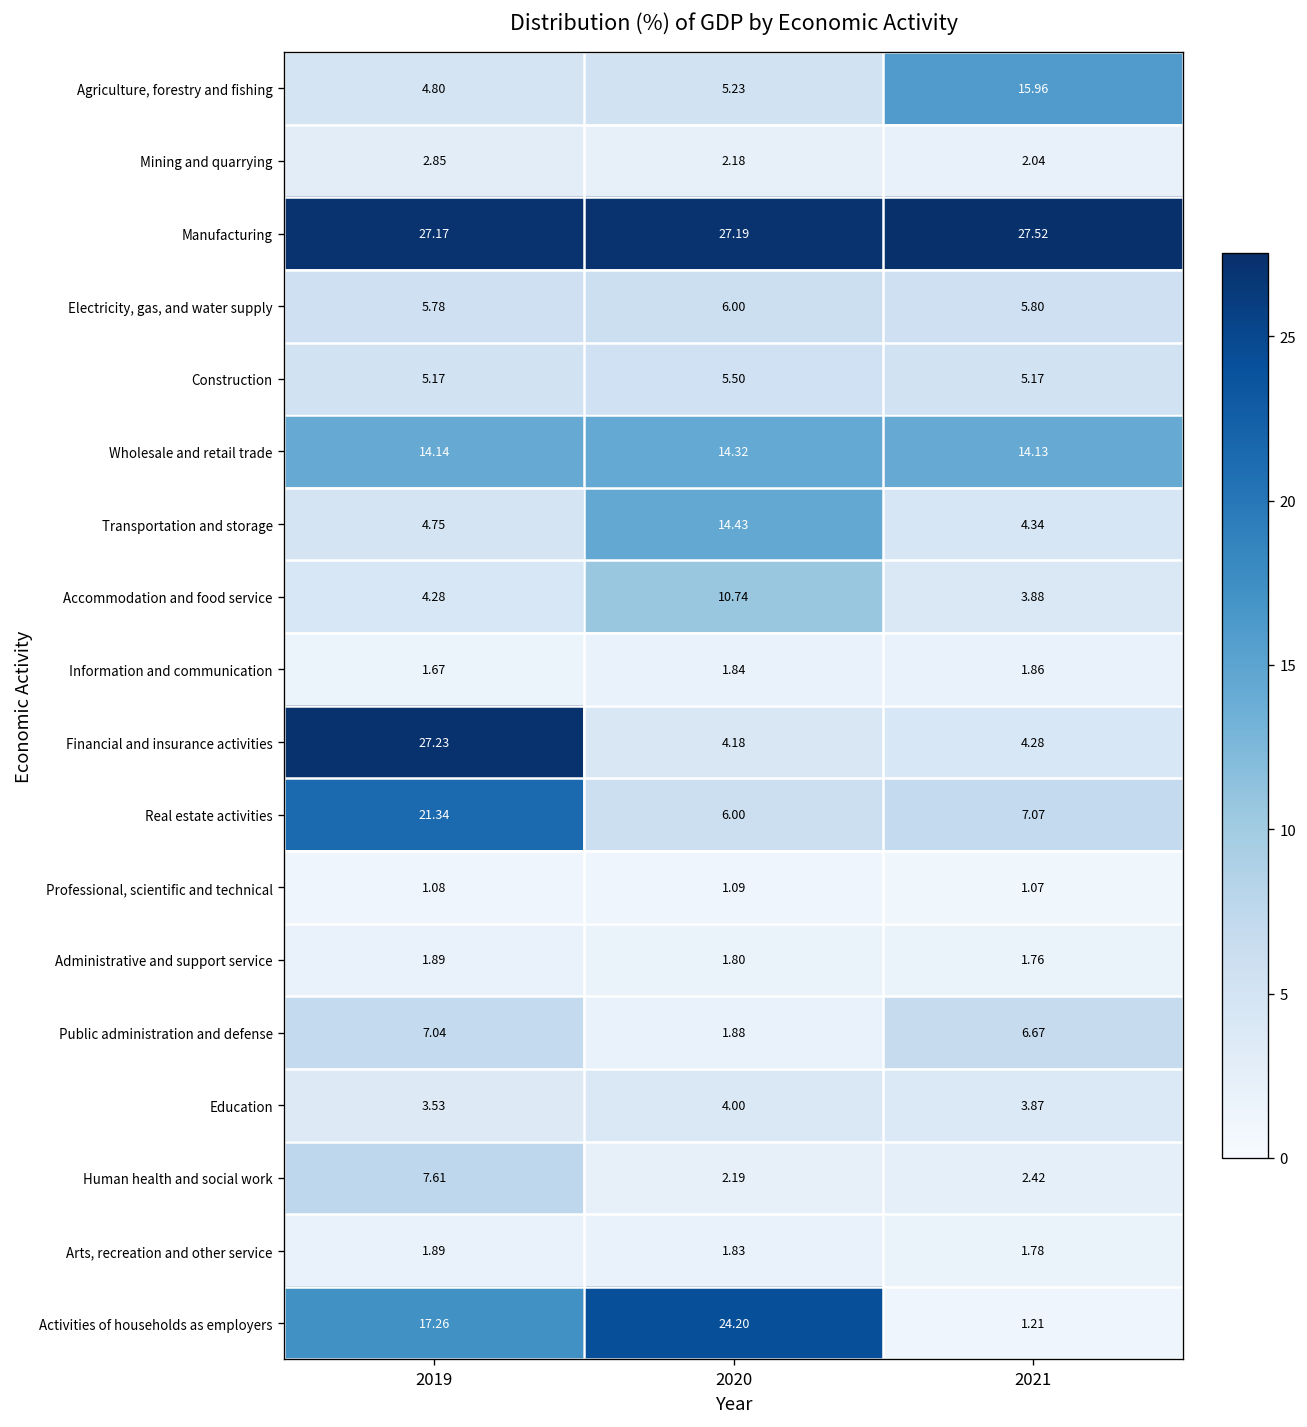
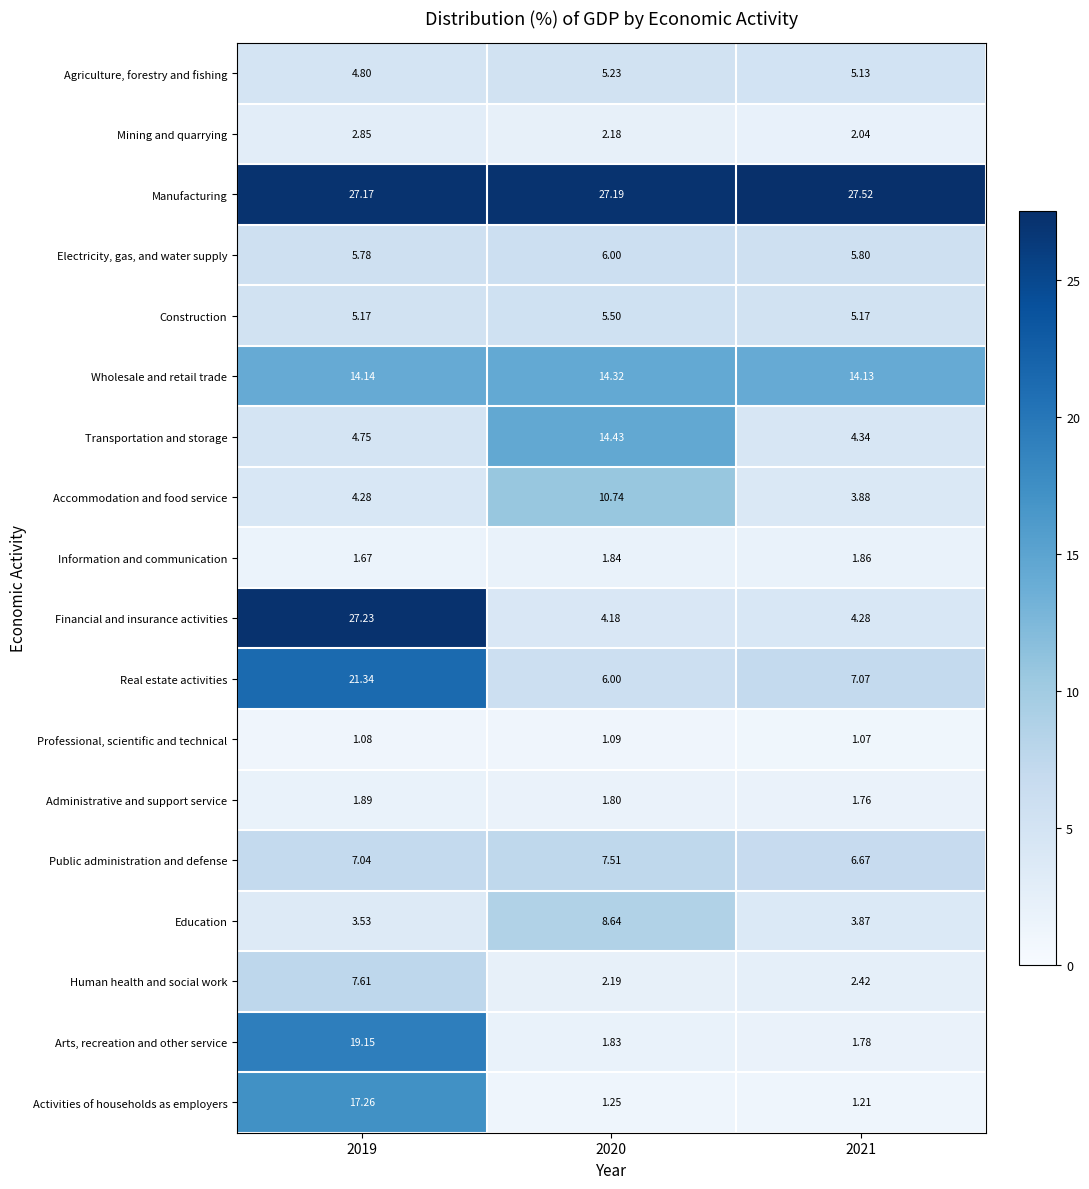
Agriculture, forestry and fishing, 2021: 15.96 -> 5.13
Public administration and defense, 2020: 1.88 -> 7.51
Education, 2020: 4.00 -> 8.64
Arts, recreation and other service, 2019: 1.89 -> 19.15
Activities of households as employers, 2020: 24.20 -> 1.25
